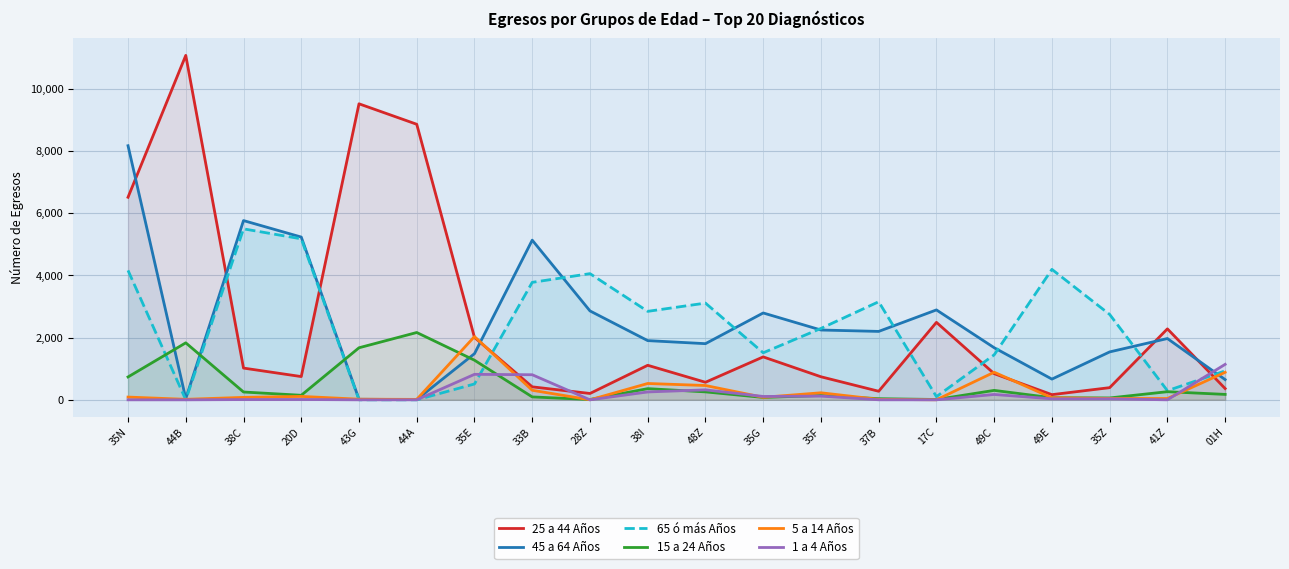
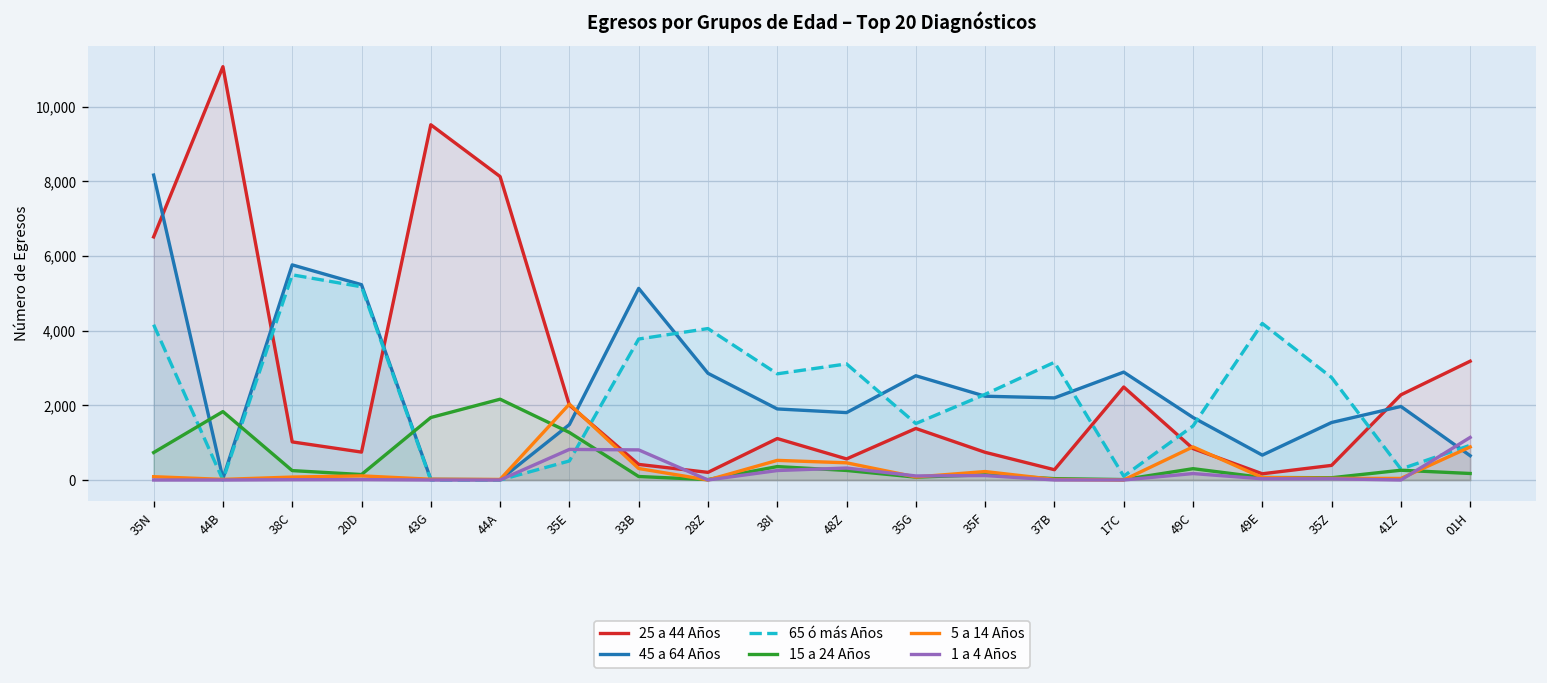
25 a 44 Años, 44A: 8,900 -> 8,100
25 a 44 Años, 01H: 400 -> 3,200
